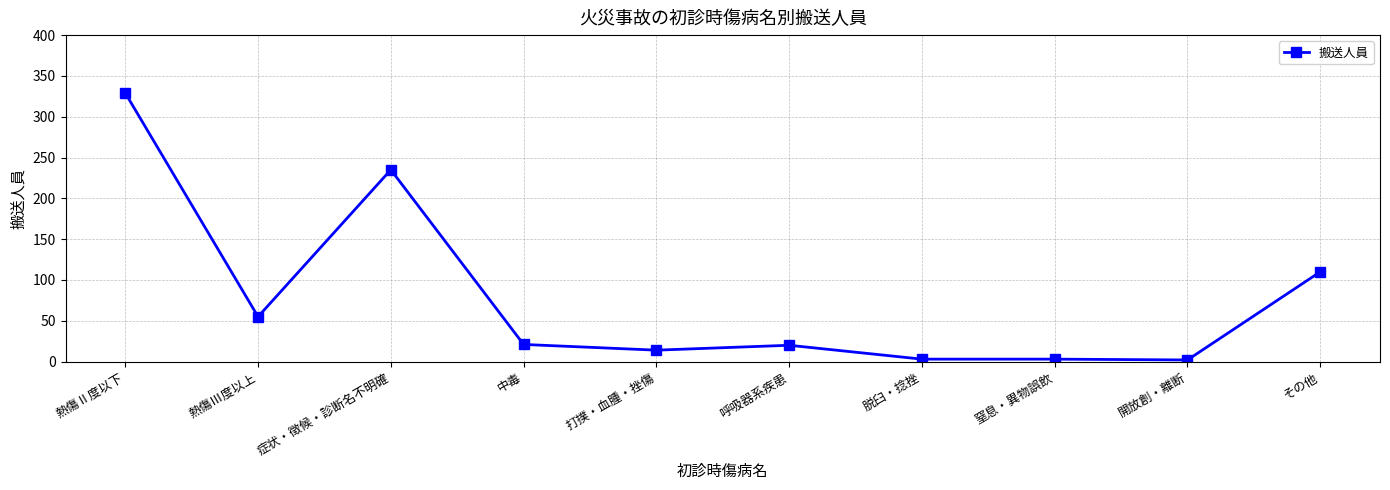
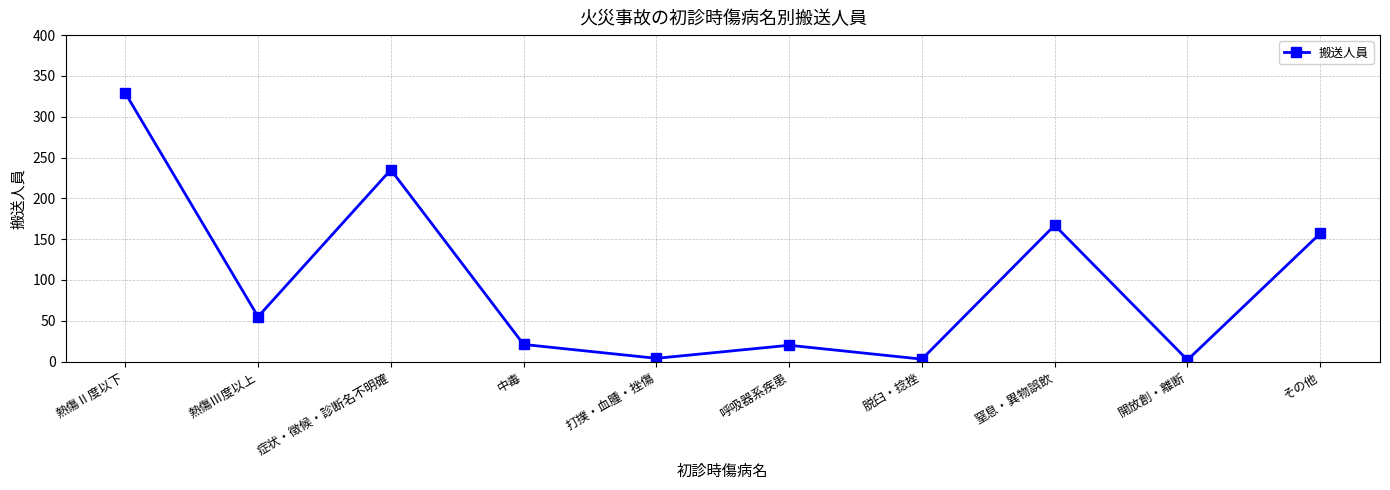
打撲・血腫・挫傷: 10 -> 0
窒息・異物誤飲: 0 -> 170
その他: 110 -> 160
